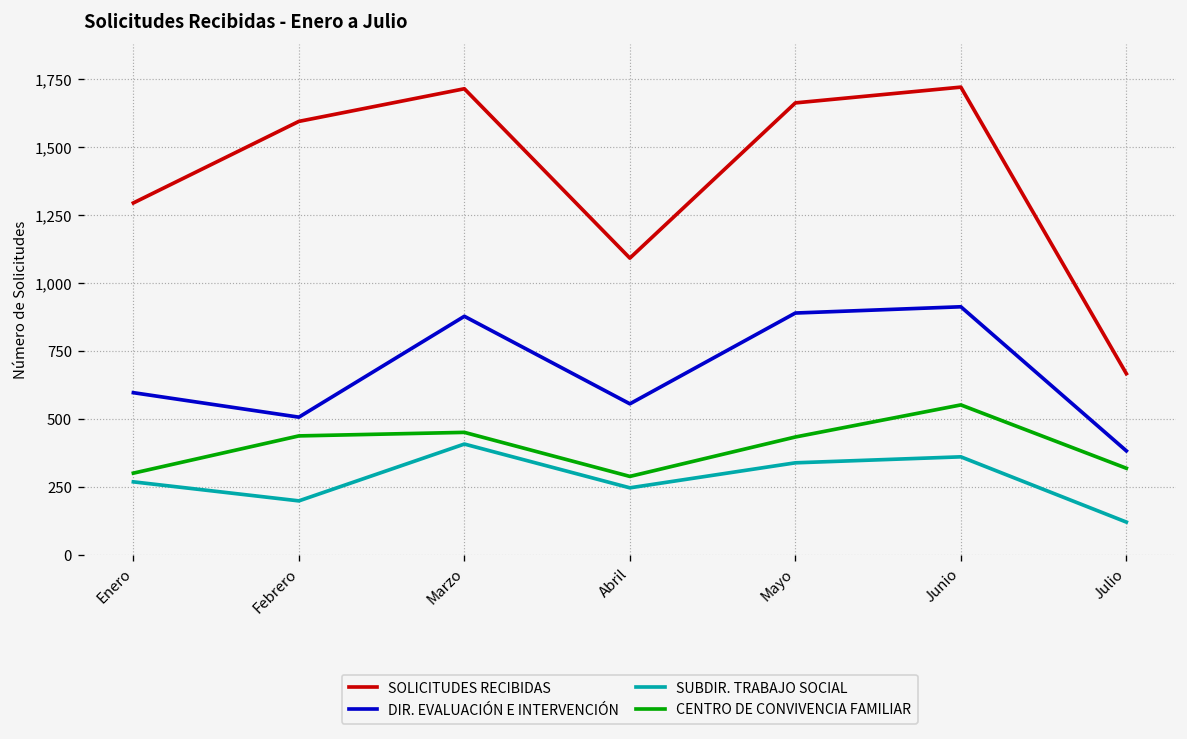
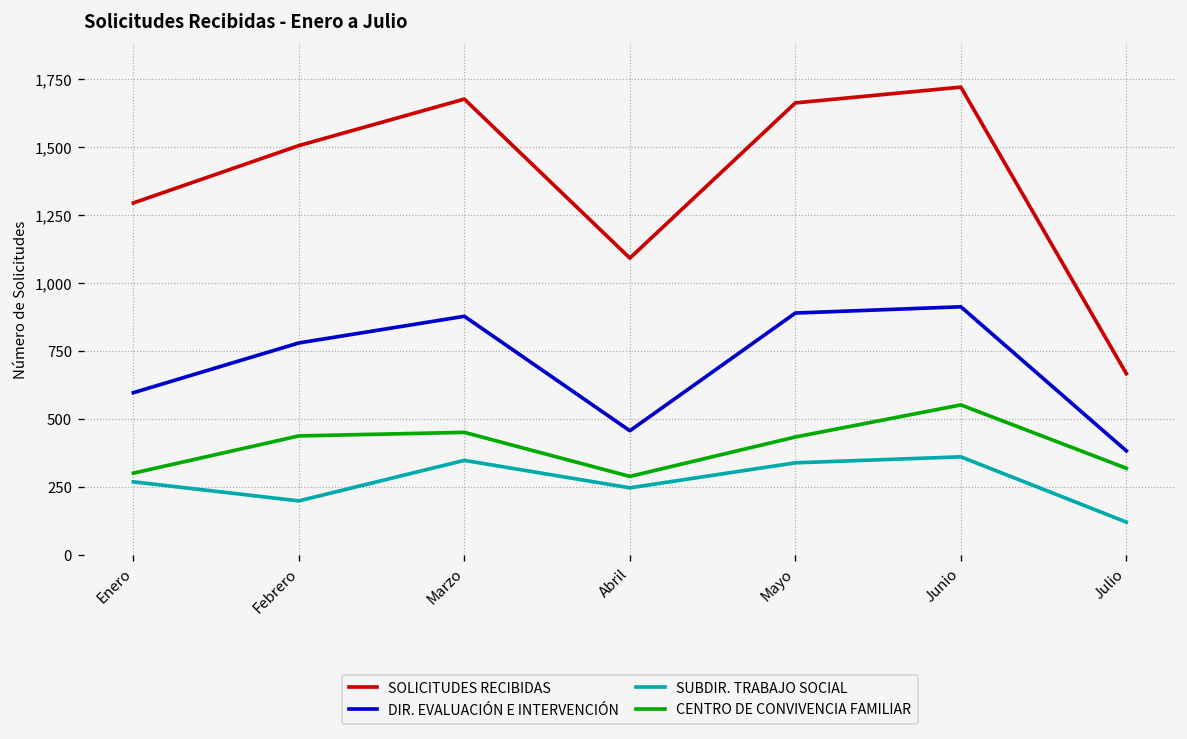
SOLICITUDES RECIBIDAS, Febrero: 1,600 -> 1,510
DIR. EVALUACIÓN E INTERVENCIÓN, Febrero: 510 -> 780
SOLICITUDES RECIBIDAS, Marzo: 1,720 -> 1,680
SUBDIR. TRABAJO SOCIAL, Marzo: 410 -> 350
DIR. EVALUACIÓN E INTERVENCIÓN, Abril: 560 -> 460
